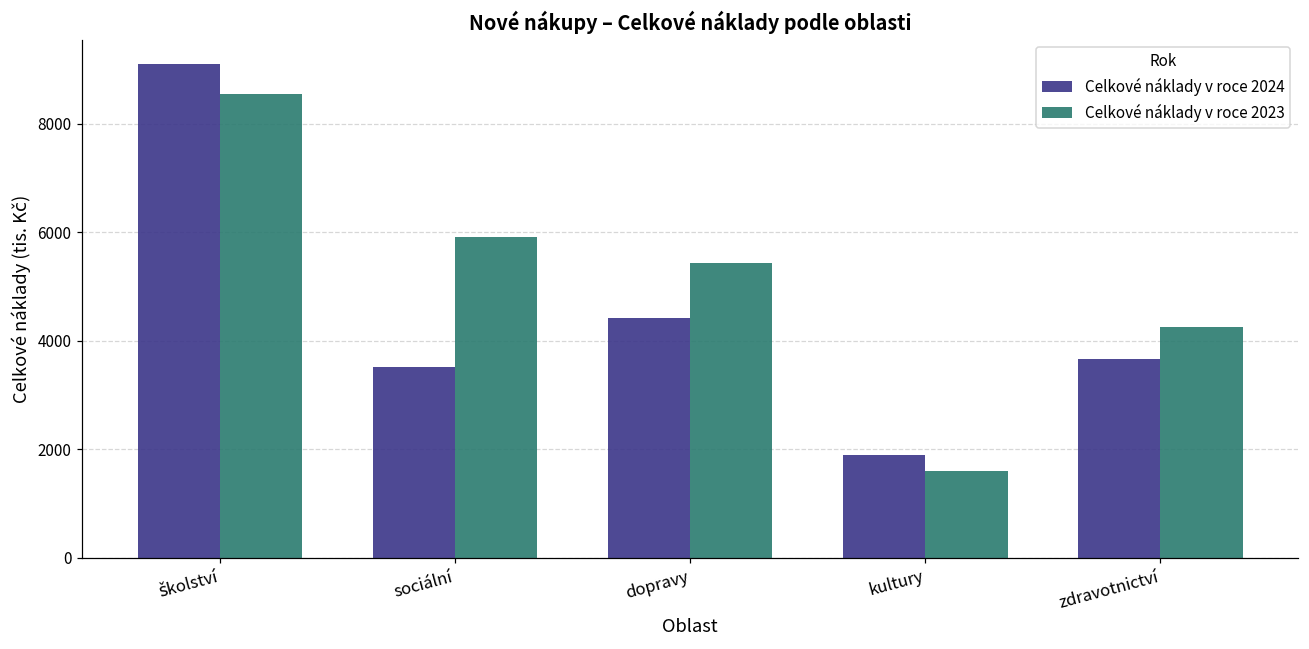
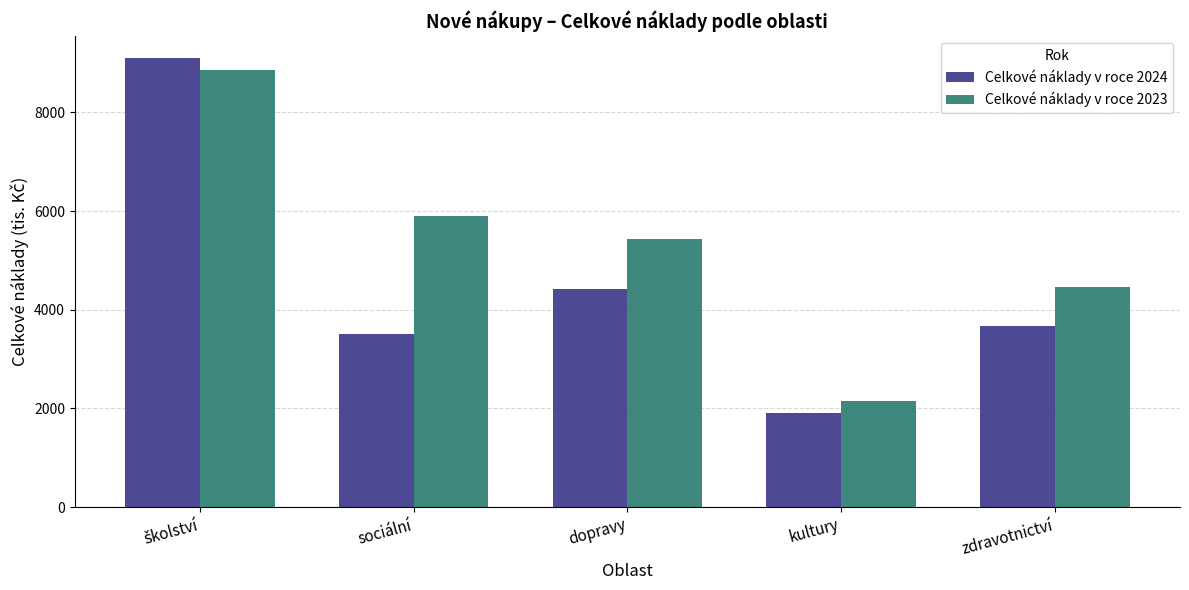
Celkové náklady v roce 2023, školství: 8500 -> 8900
Celkové náklady v roce 2023, kultury: 1600 -> 2100
Celkové náklady v roce 2023, zdravotnictví: 4300 -> 4500
